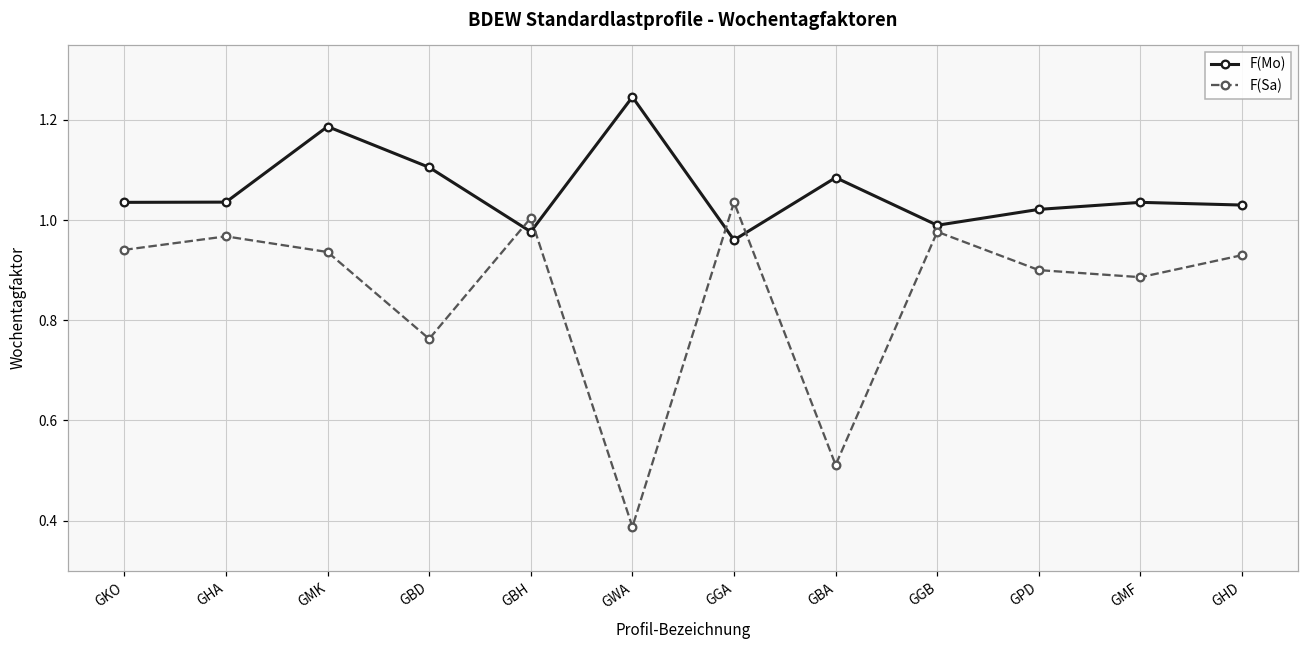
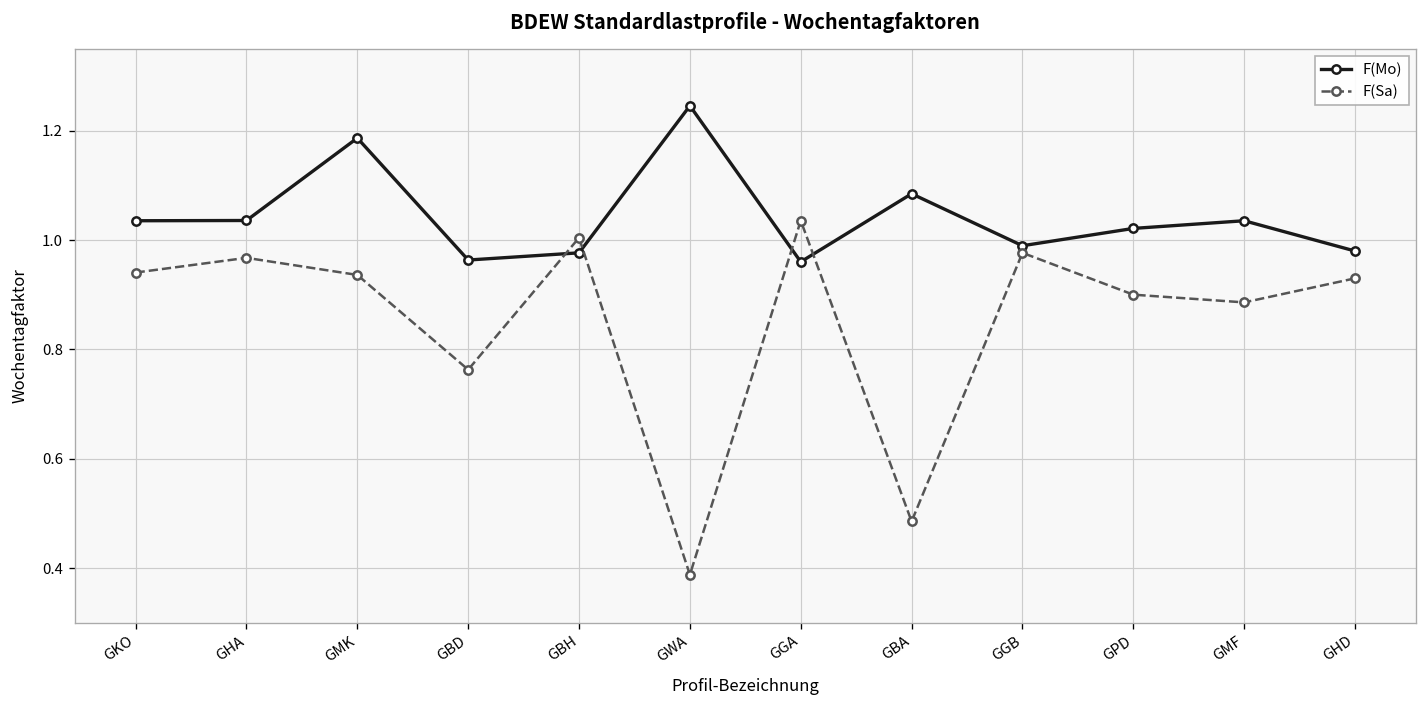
F(Mo), GBD: 1.11 -> 0.96
F(Sa), GBA: 0.51 -> 0.49
F(Mo), GHD: 1.03 -> 0.98
